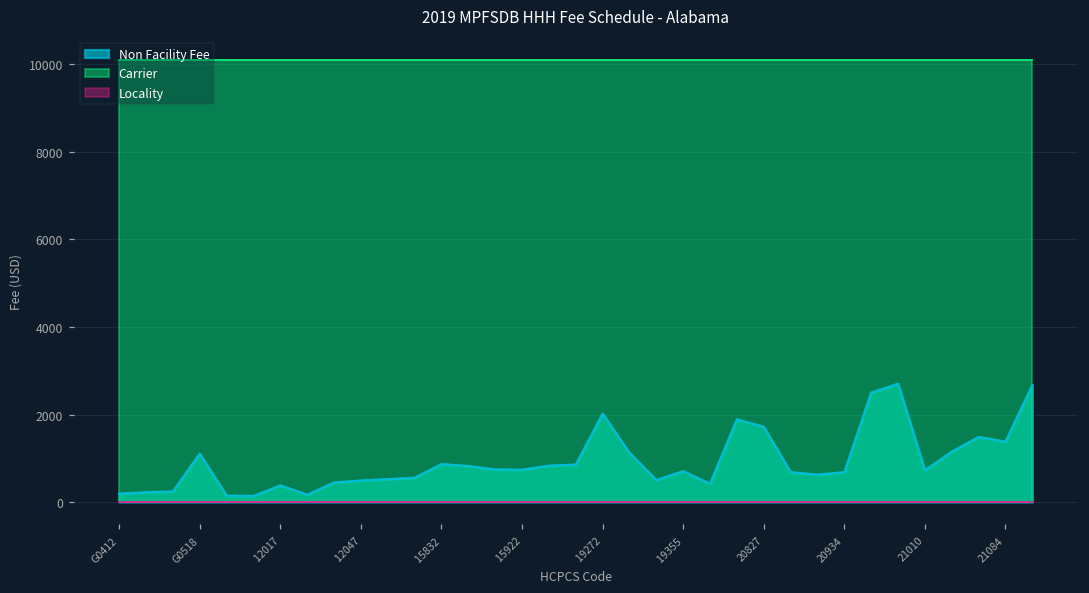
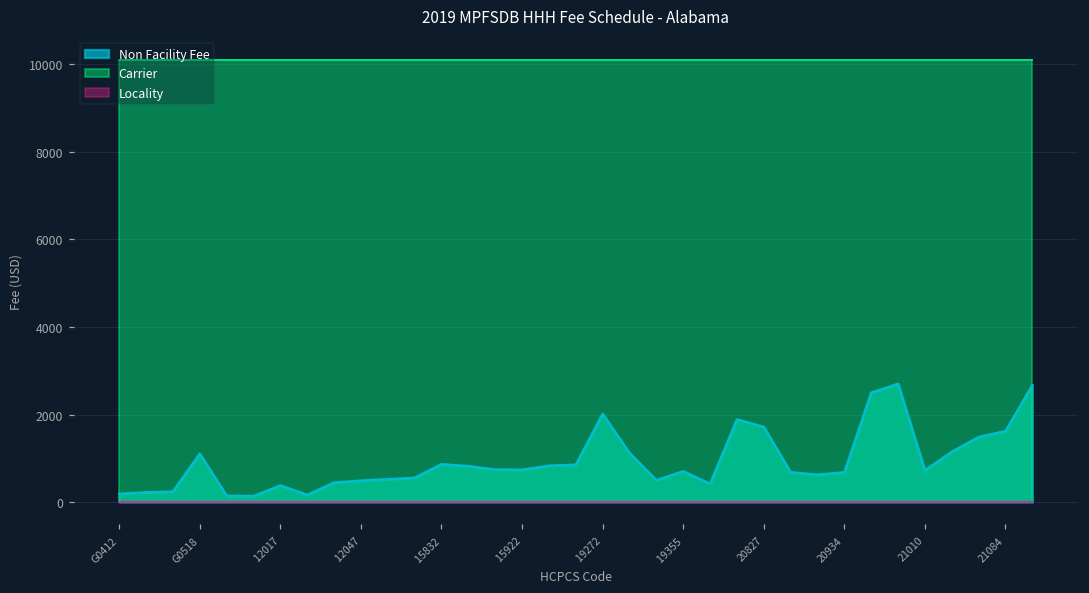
Non Facility Fee, 21084: 1400 -> 1600
